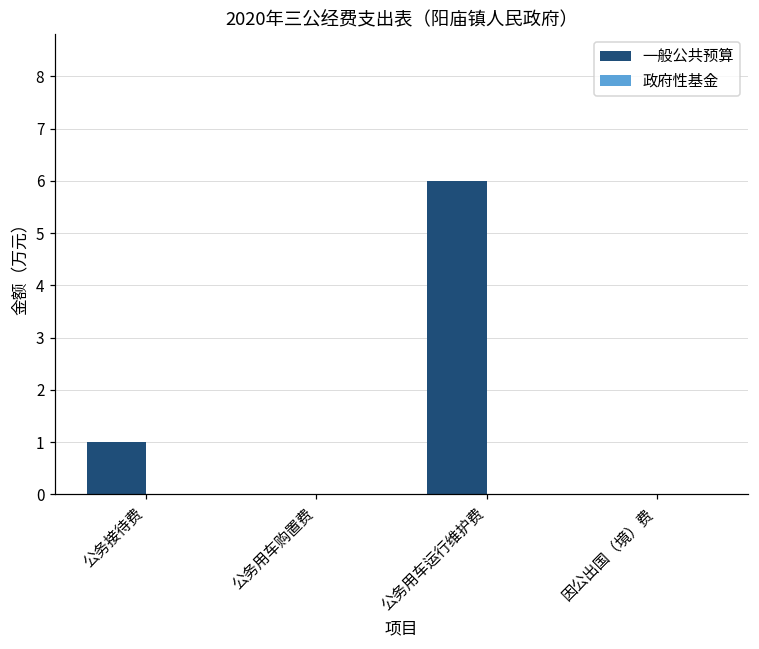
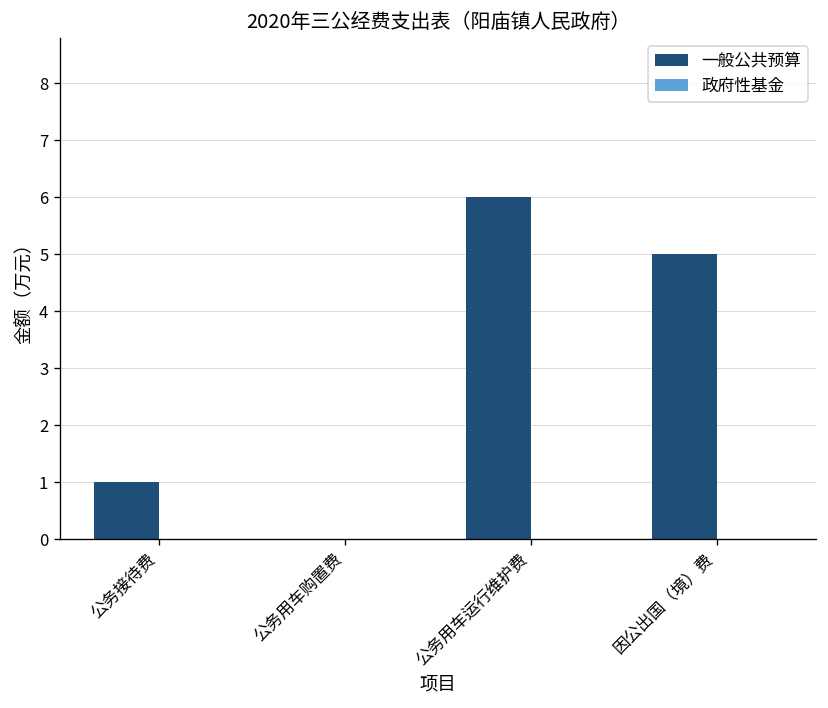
一般公共预算, 因公出国（境）费: 0 -> 5
